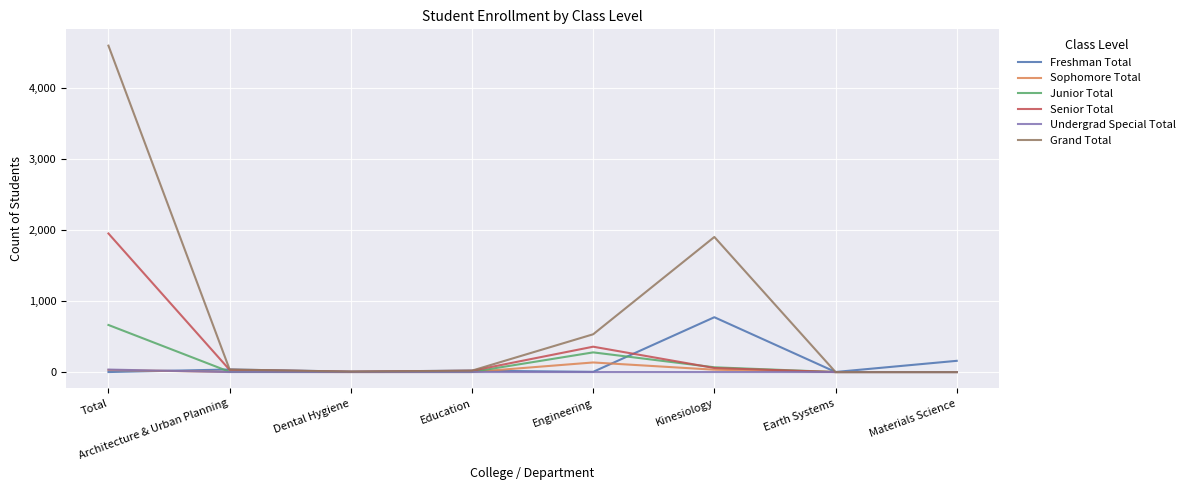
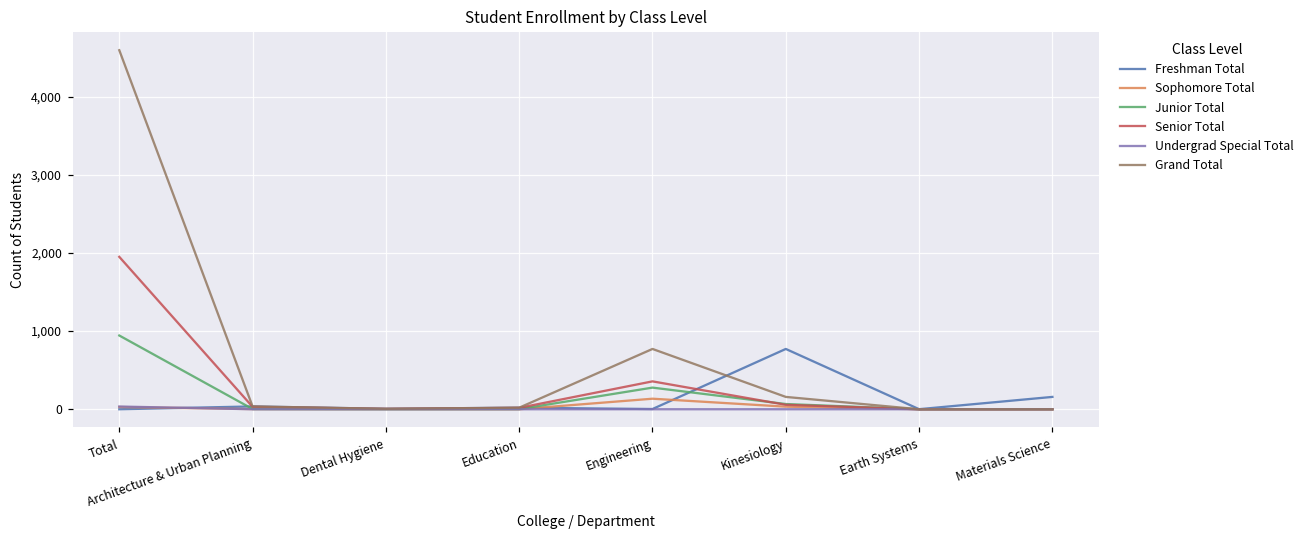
Junior Total, Total: 700 -> 900
Grand Total, Engineering: 500 -> 800
Grand Total, Kinesiology: 1,900 -> 200
